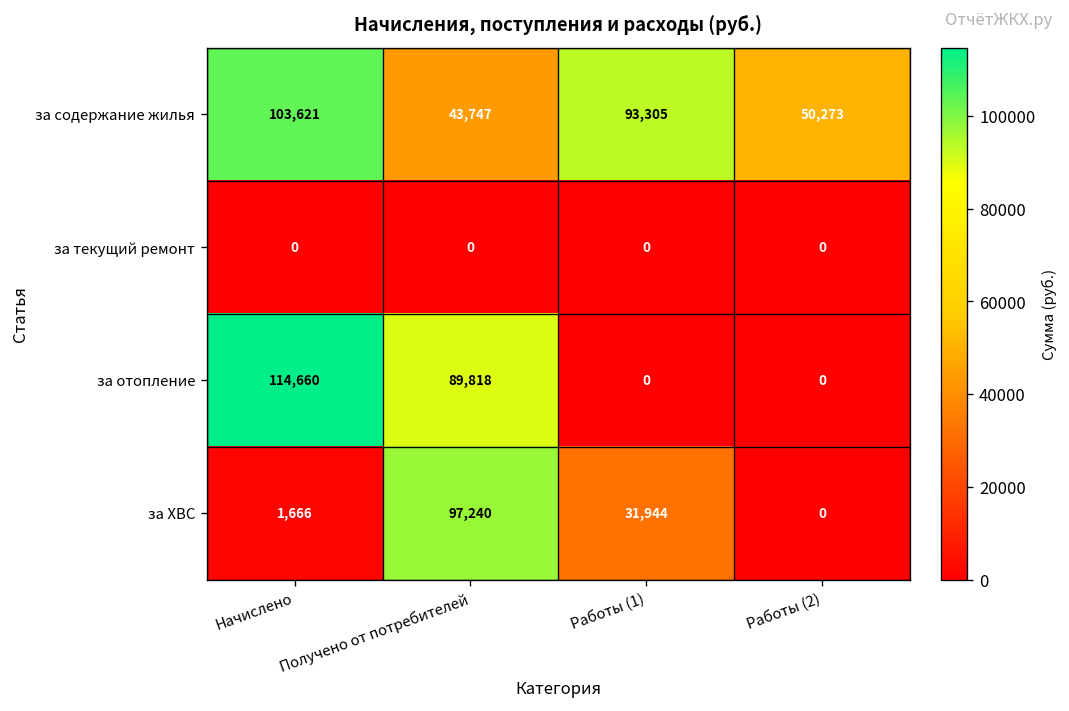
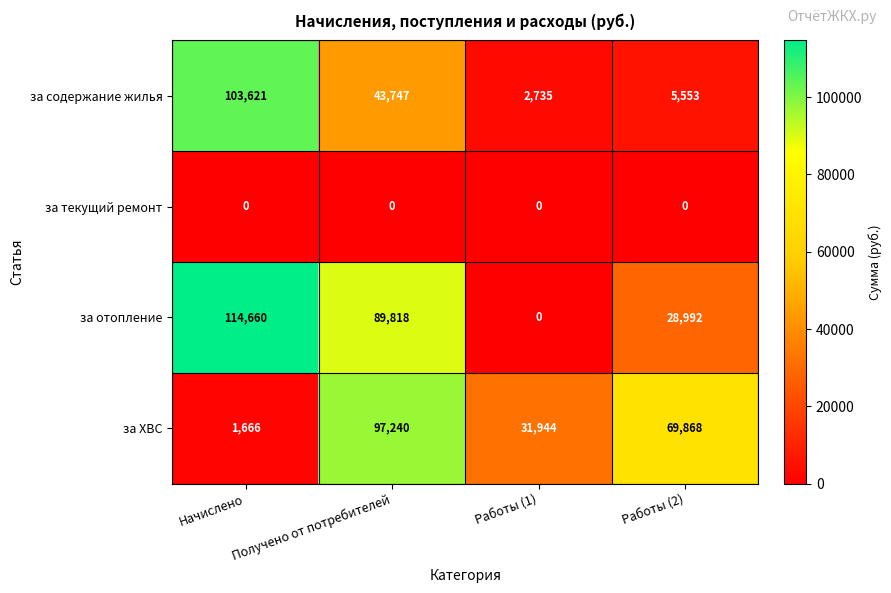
за содержание жилья, Работы (1): 93,305 -> 2,735
за содержание жилья, Работы (2): 50,273 -> 5,553
за отопление, Работы (2): 0 -> 28,992
за ХВС, Работы (2): 0 -> 69,868
